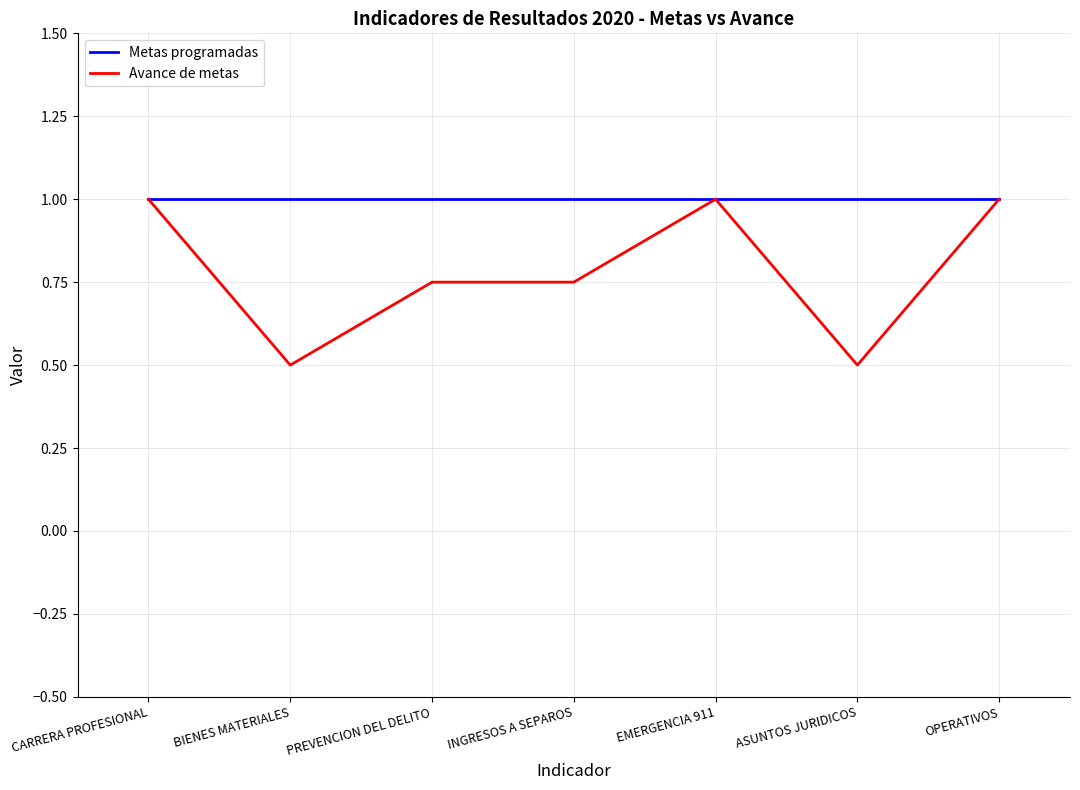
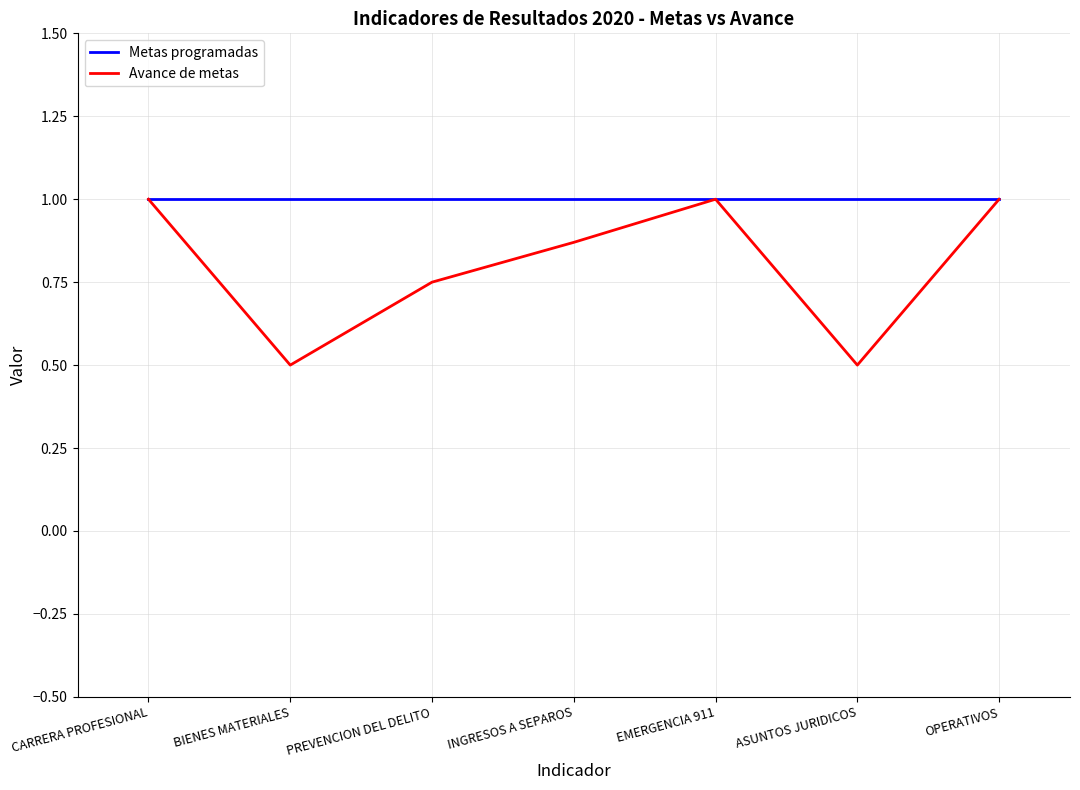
Avance de metas, INGRESOS A SEPAROS: 0.75 -> 0.87
